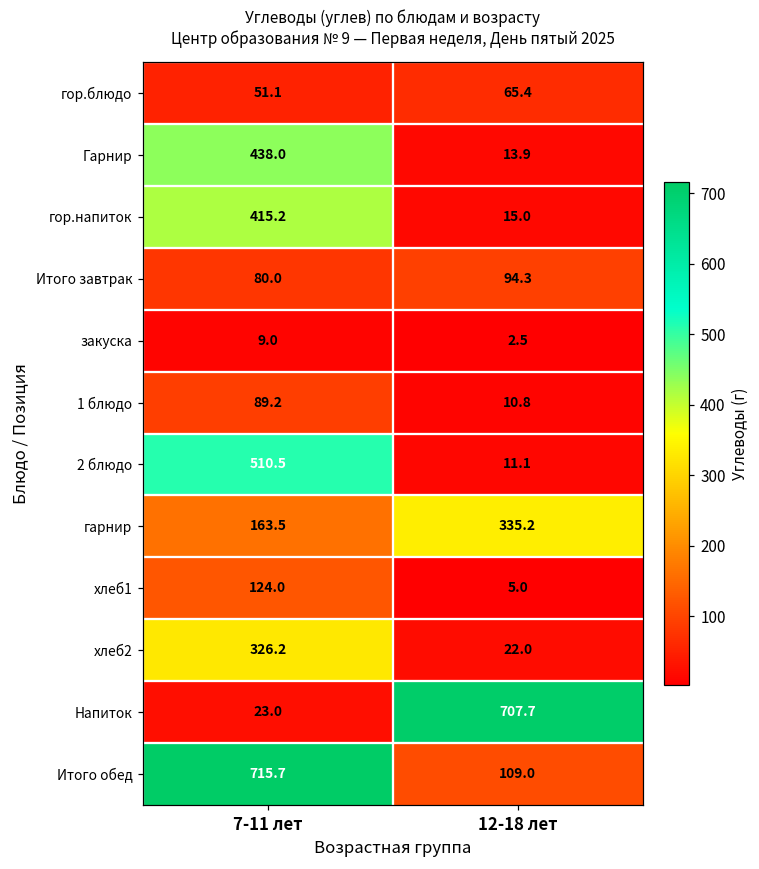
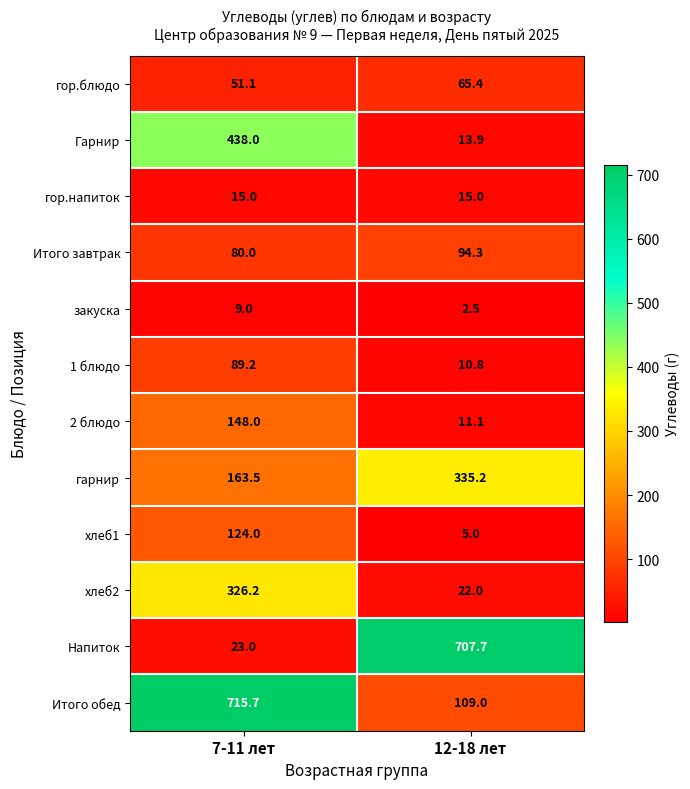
гор.напиток, 7-11 лет: 415.2 -> 15.0
2 блюдо, 7-11 лет: 510.5 -> 148.0
